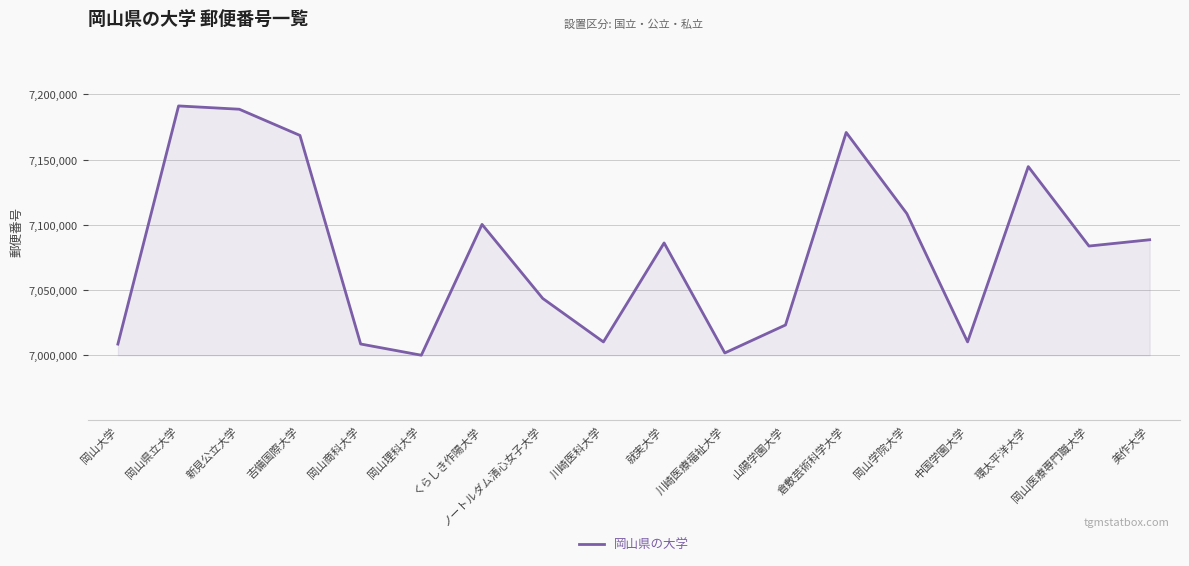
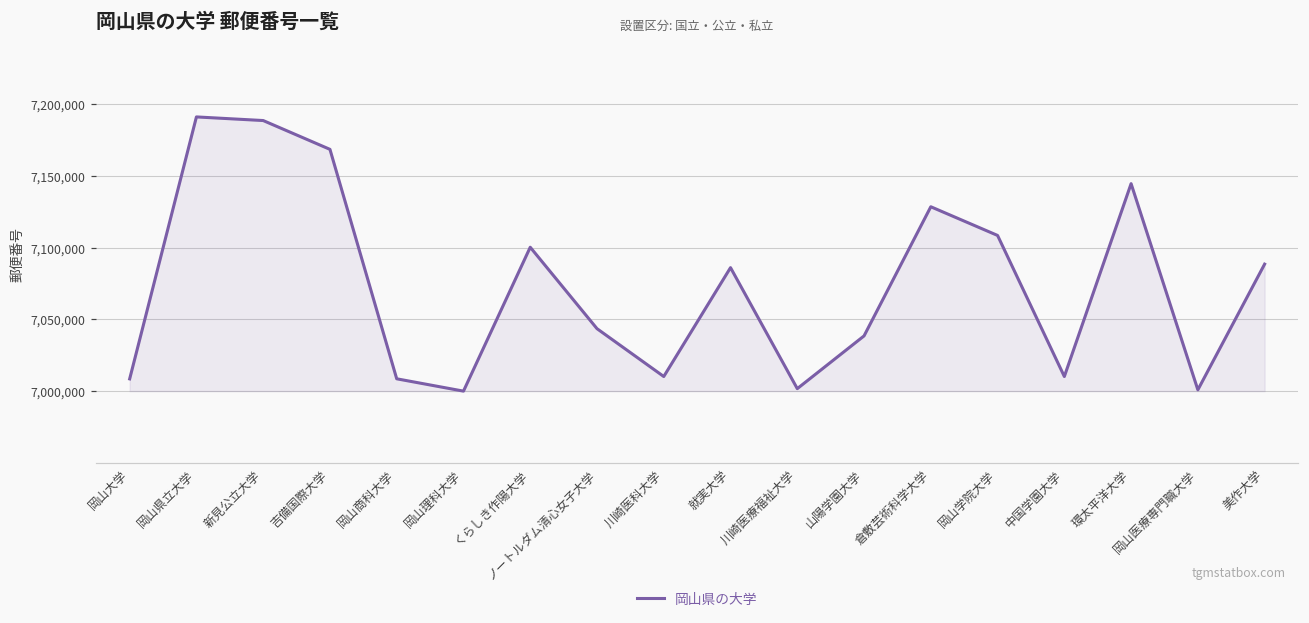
山陽学園大学: 7,023,000 -> 7,039,000
倉敷芸術科学大学: 7,171,000 -> 7,129,000
岡山医療専門職大学: 7,084,000 -> 7,001,000
